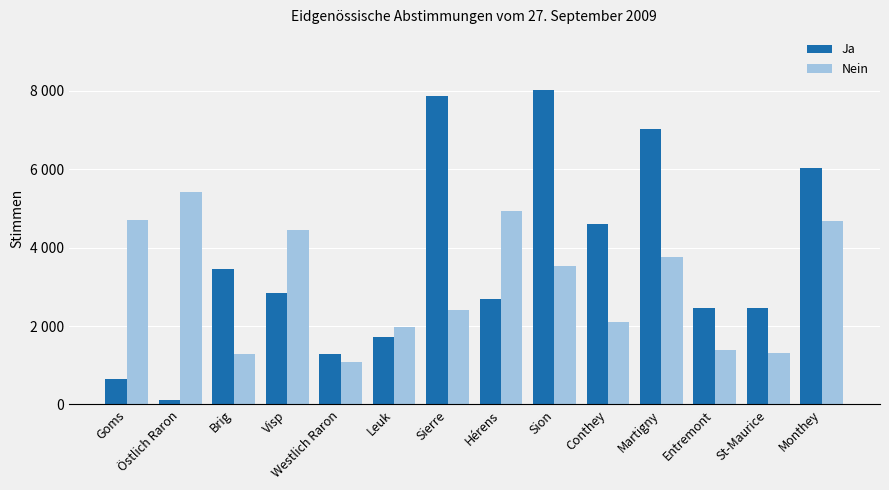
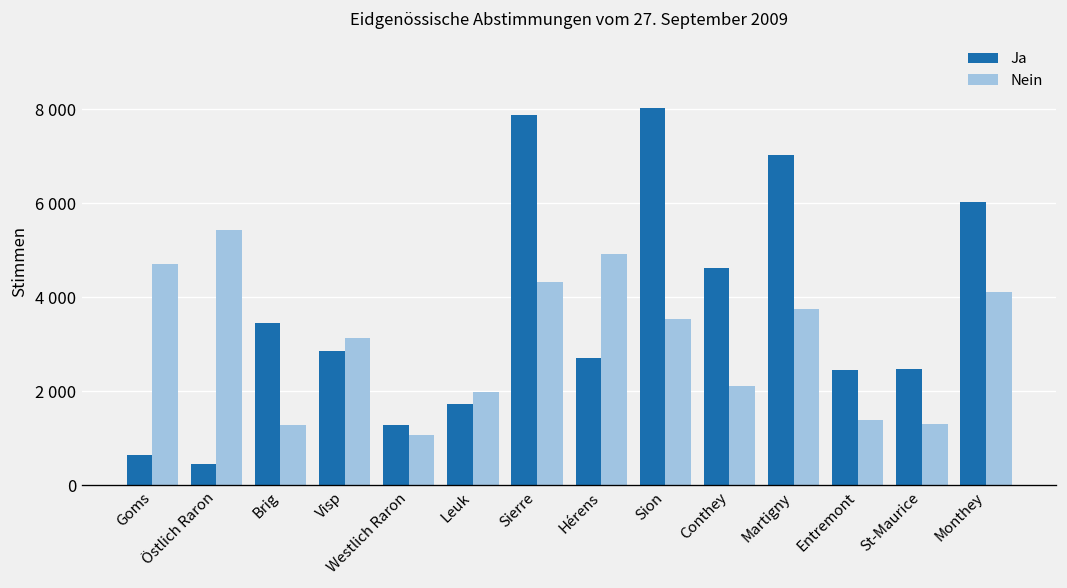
Ja, Östlich Raron: 100 -> 500
Nein, Visp: 4400 -> 3100
Nein, Sierre: 2400 -> 4300
Nein, Monthey: 4700 -> 4100
